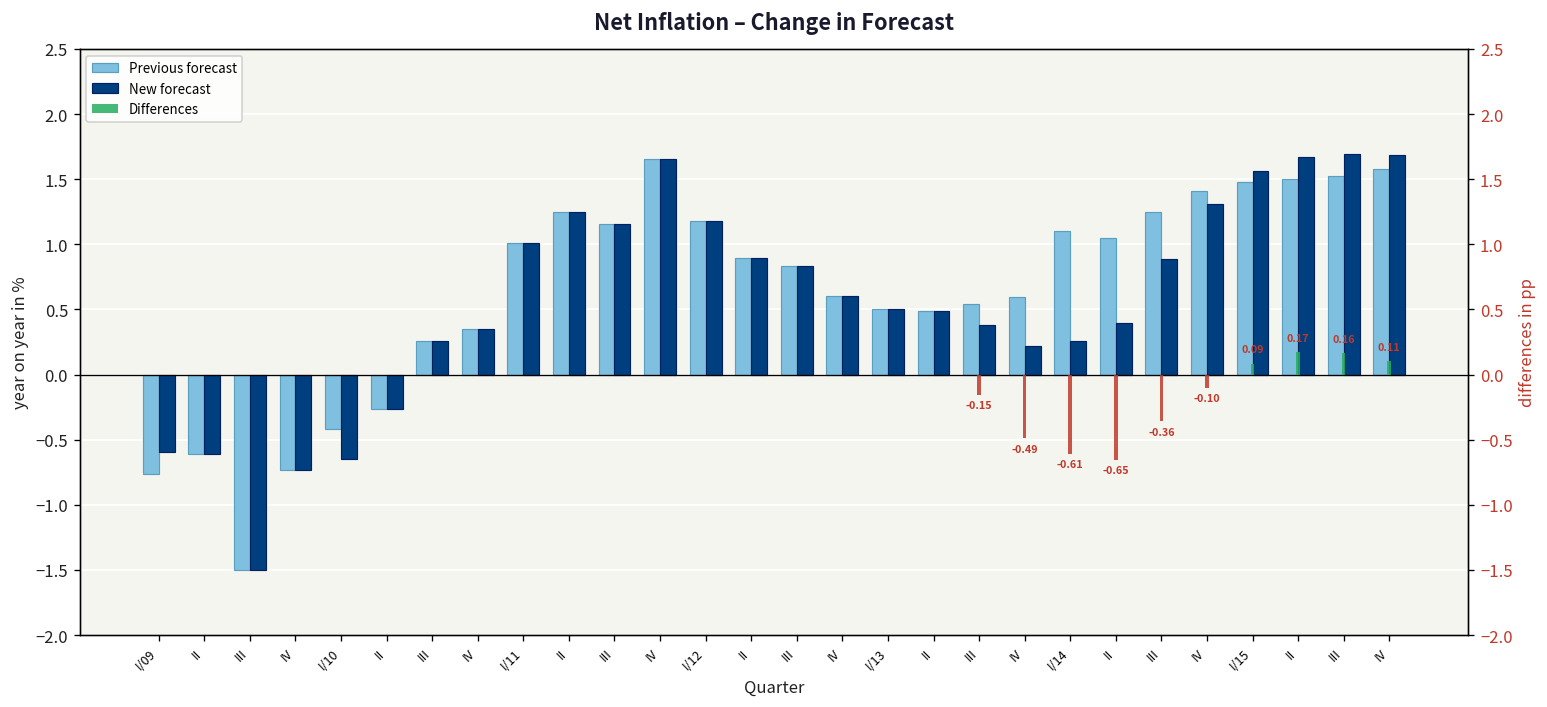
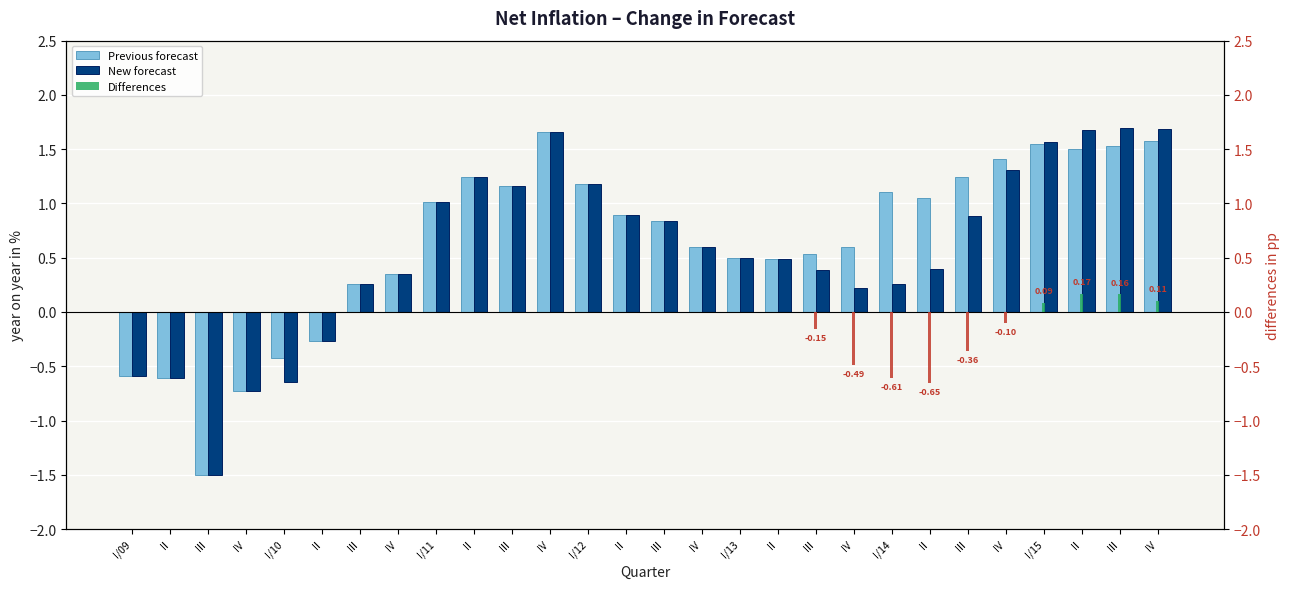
Previous forecast, I/09: -0.77 -> -0.59
Previous forecast, I/15: 1.48 -> 1.55
